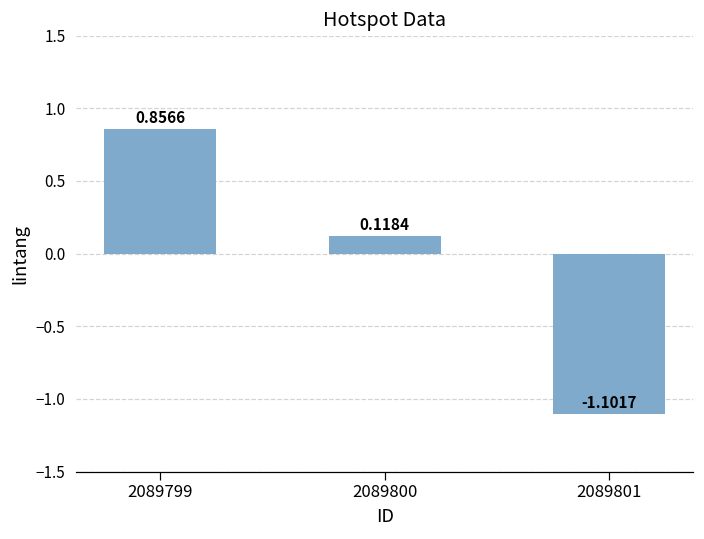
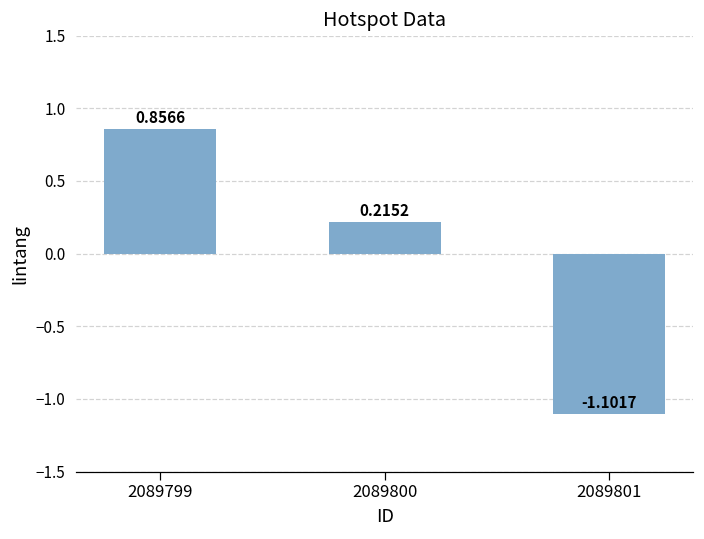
2089800: 0.1184 -> 0.2152
